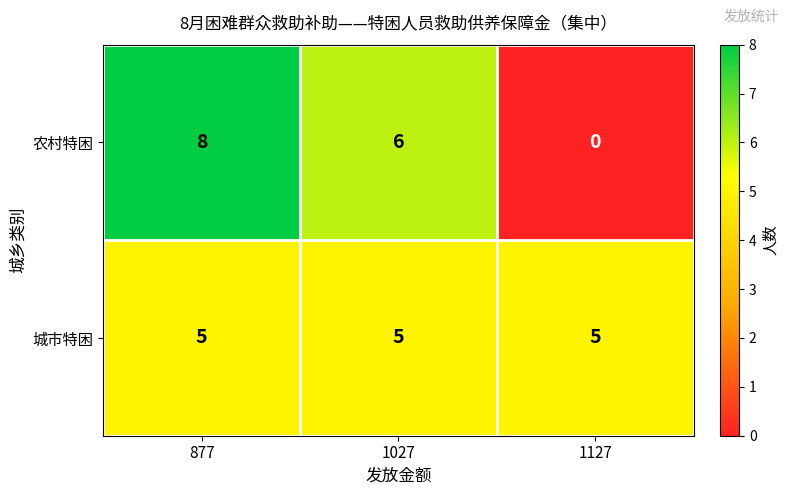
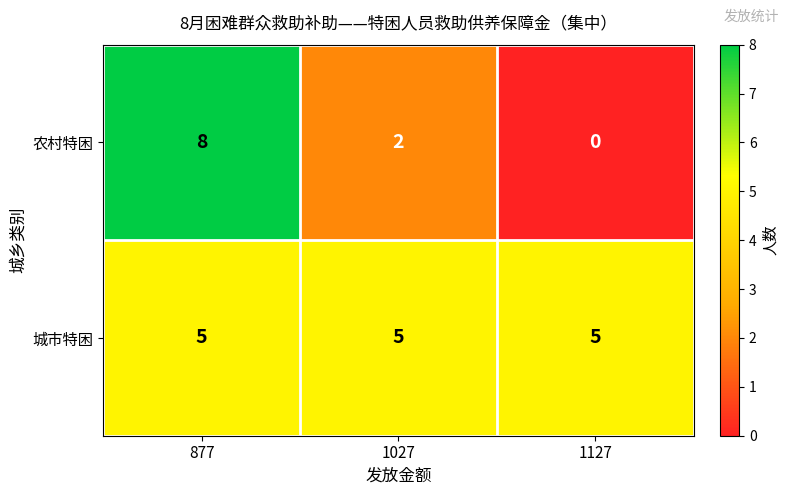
农村特困, 1027: 6 -> 2
